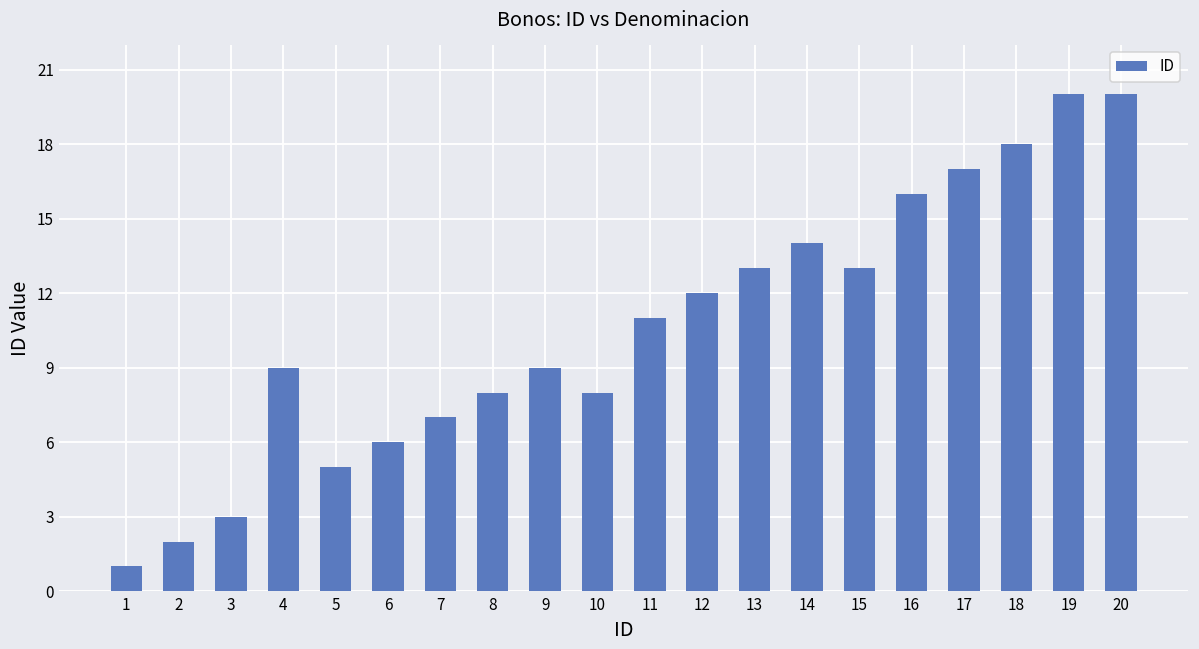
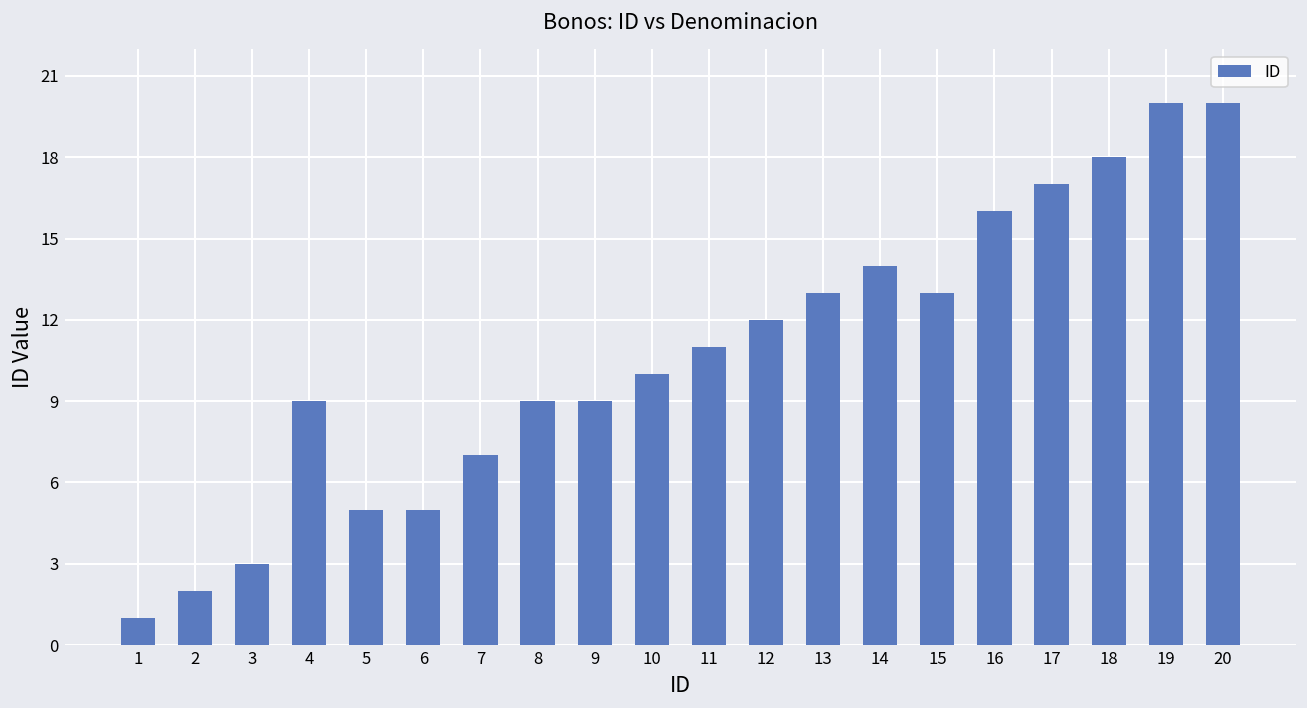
6: 6 -> 5
8: 8 -> 9
10: 8 -> 10
